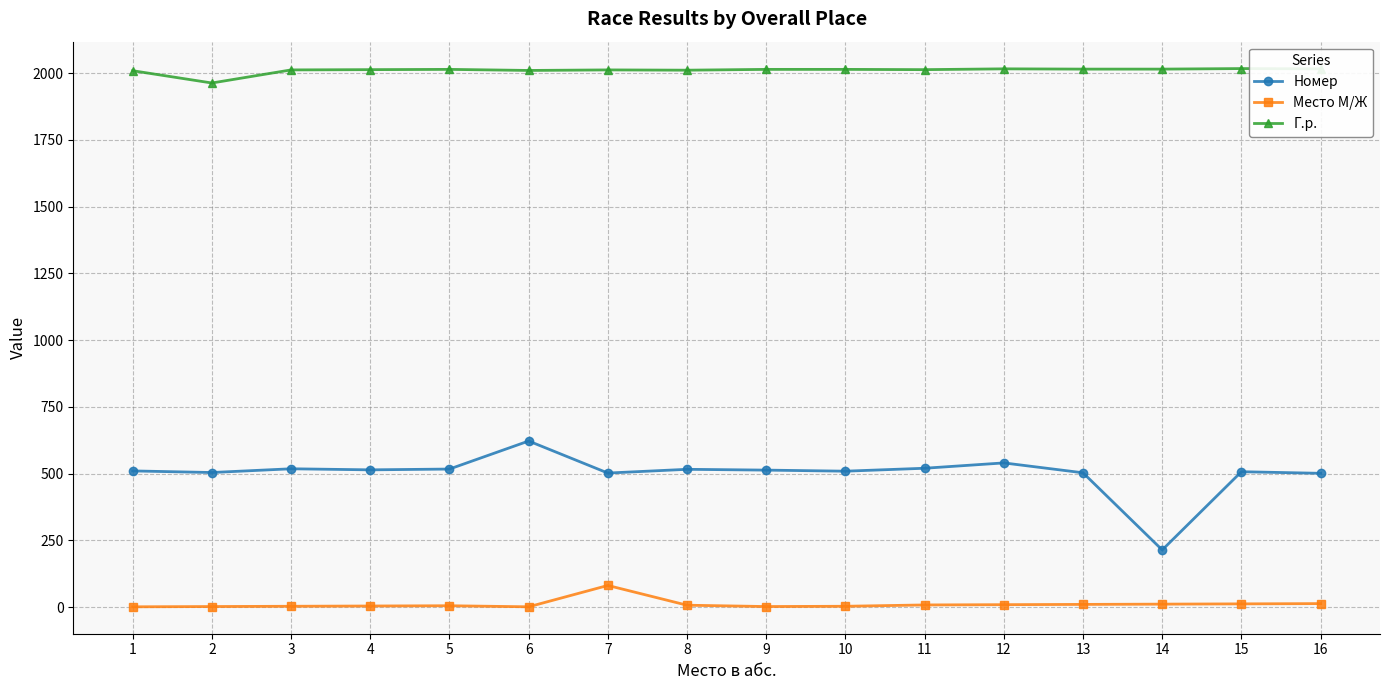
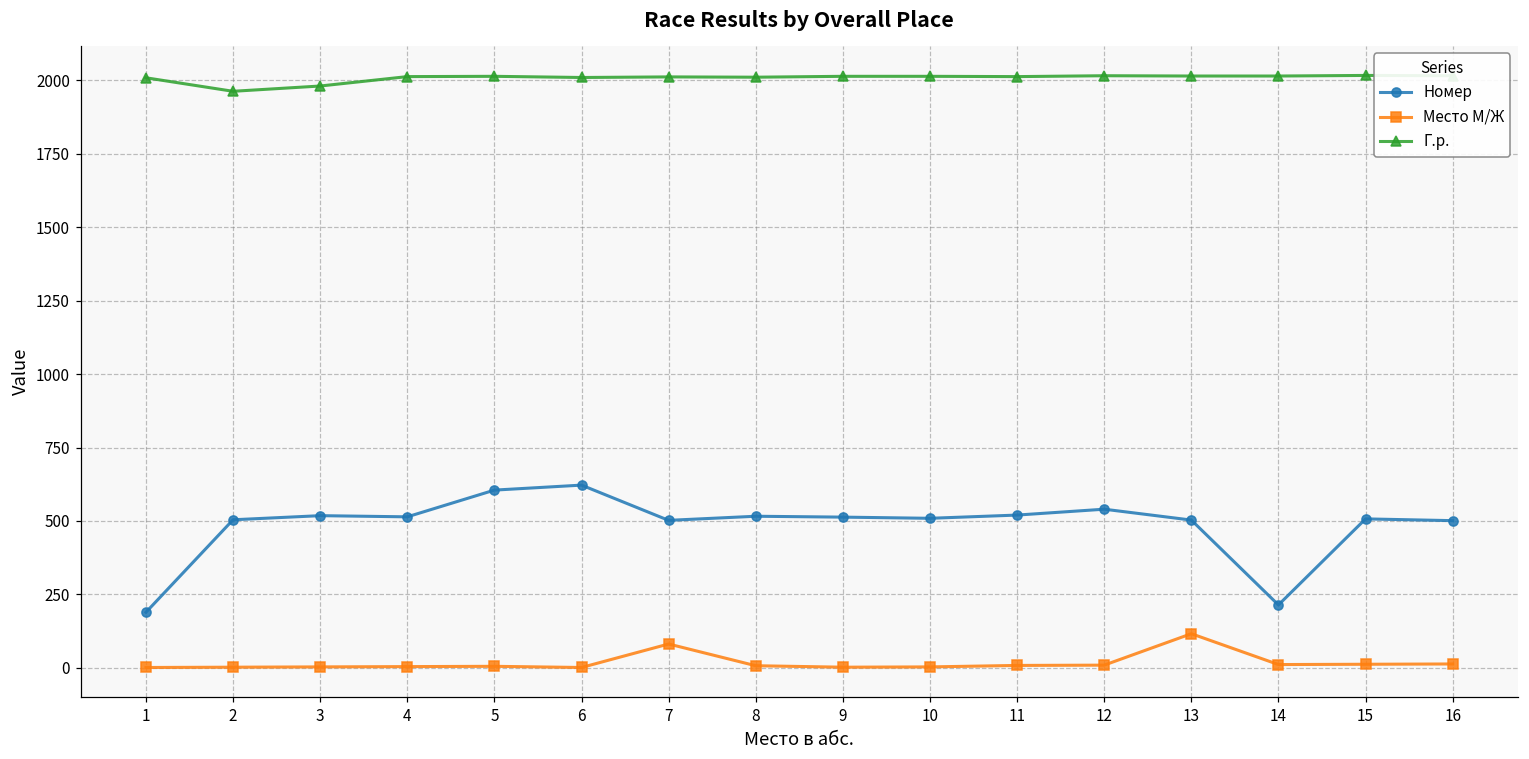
Номер, 1: 510 -> 190
Г.р., 3: 2010 -> 1980
Номер, 5: 520 -> 610
Место М/Ж, 13: 10 -> 120
